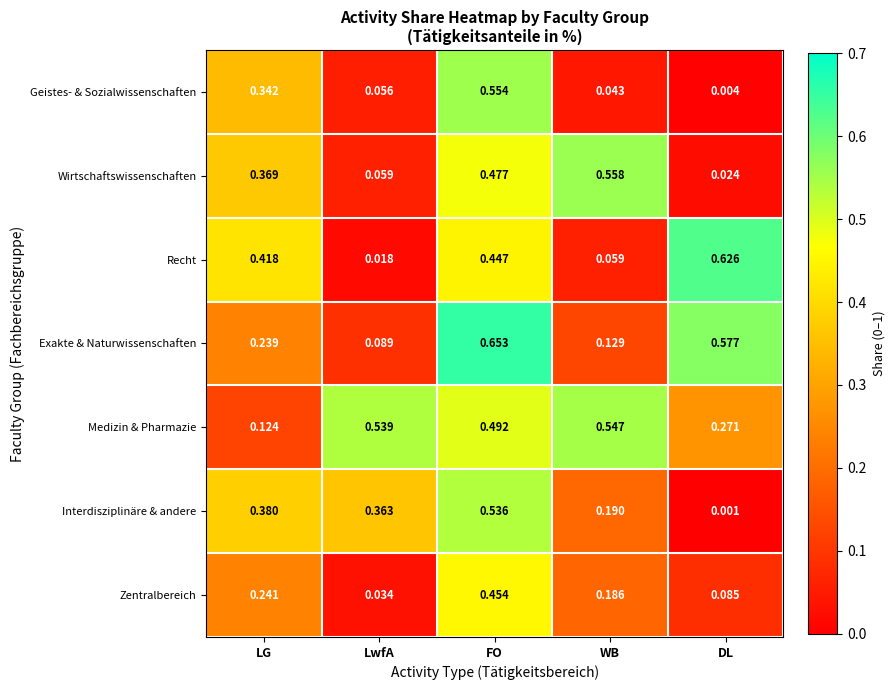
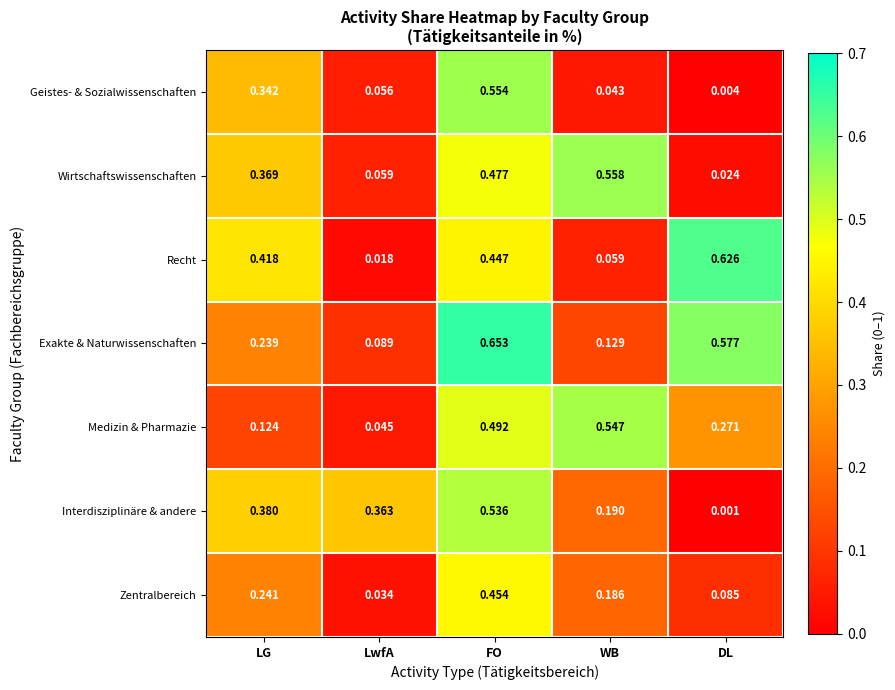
Medizin & Pharmazie, LwfA: 0.539 -> 0.045
